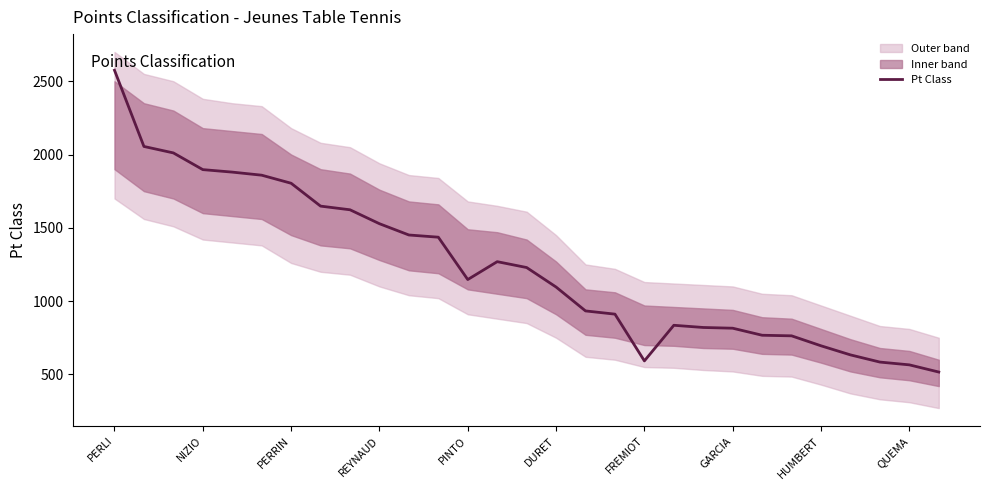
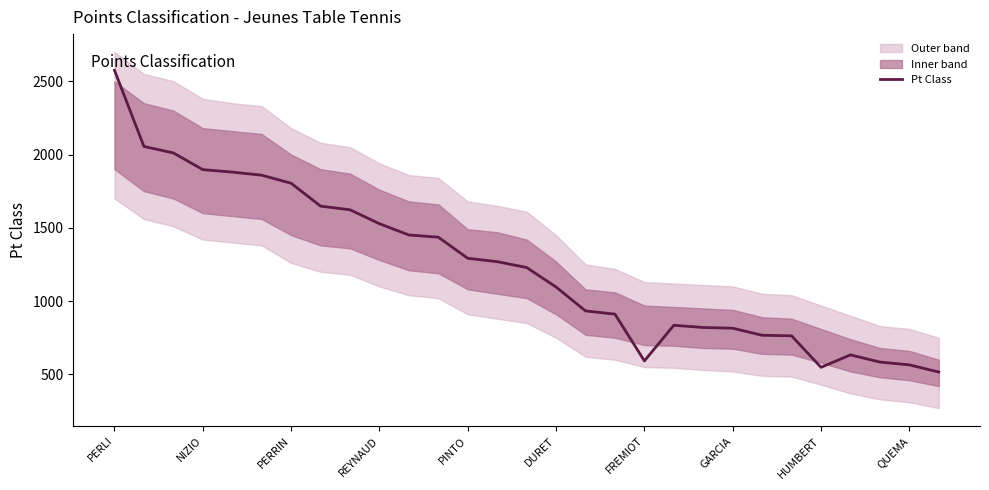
Pt Class, PINTO: 1150 -> 1290
Pt Class, HUMBERT: 700 -> 550
